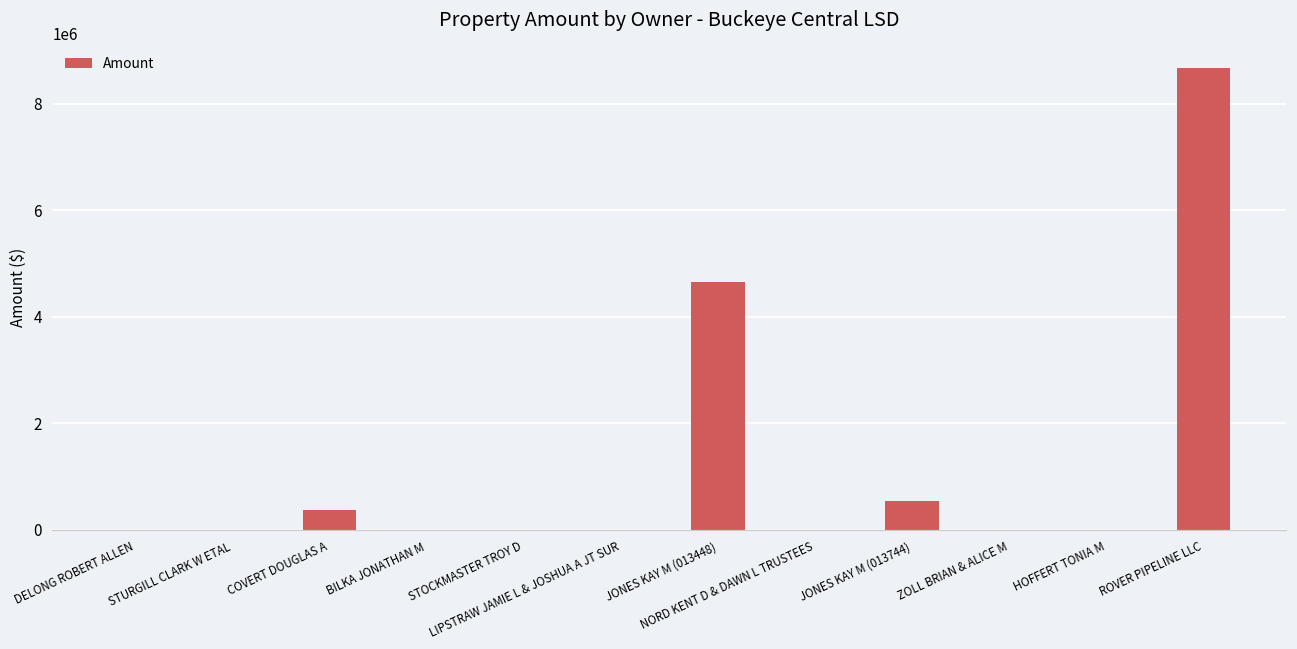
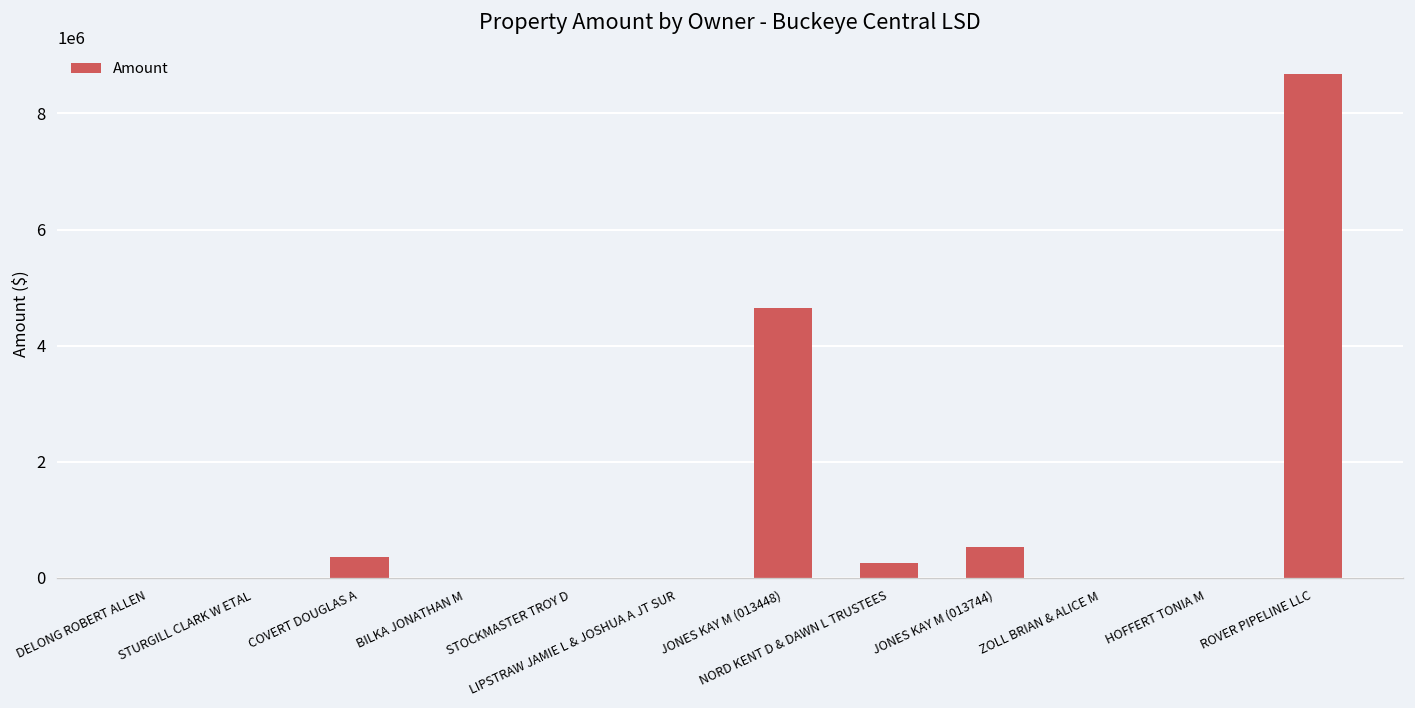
NORD KENT D & DAWN L TRUSTEES: 0 -> 300000
